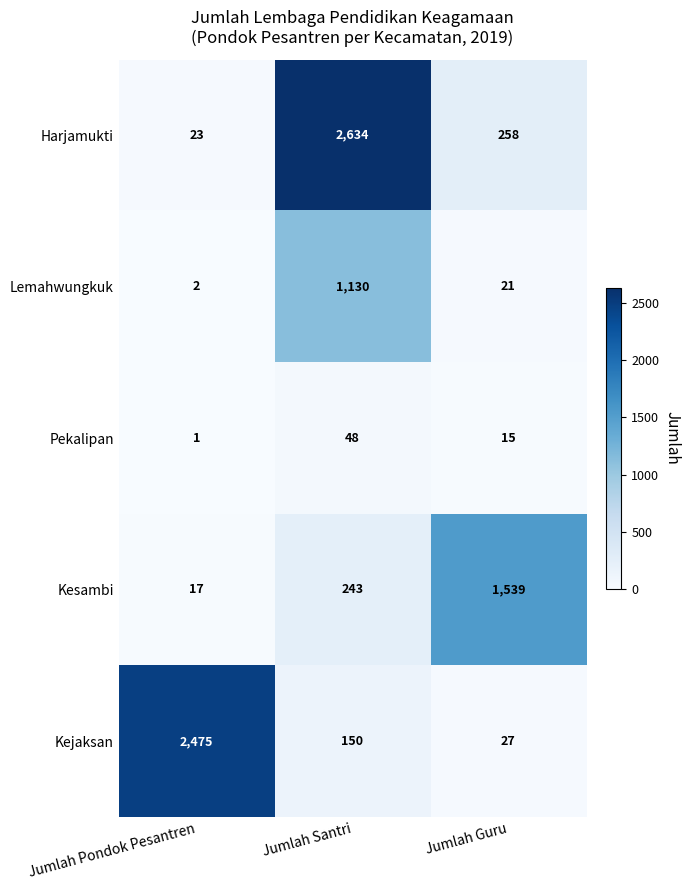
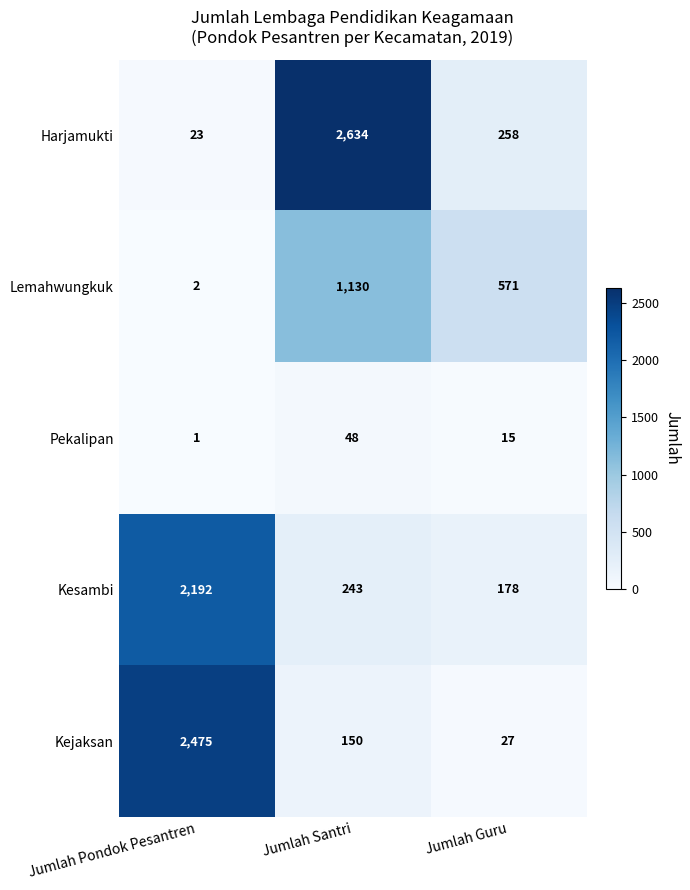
Lemahwungkuk, Jumlah Guru: 21 -> 571
Kesambi, Jumlah Pondok Pesantren: 17 -> 2,192
Kesambi, Jumlah Guru: 1,539 -> 178
